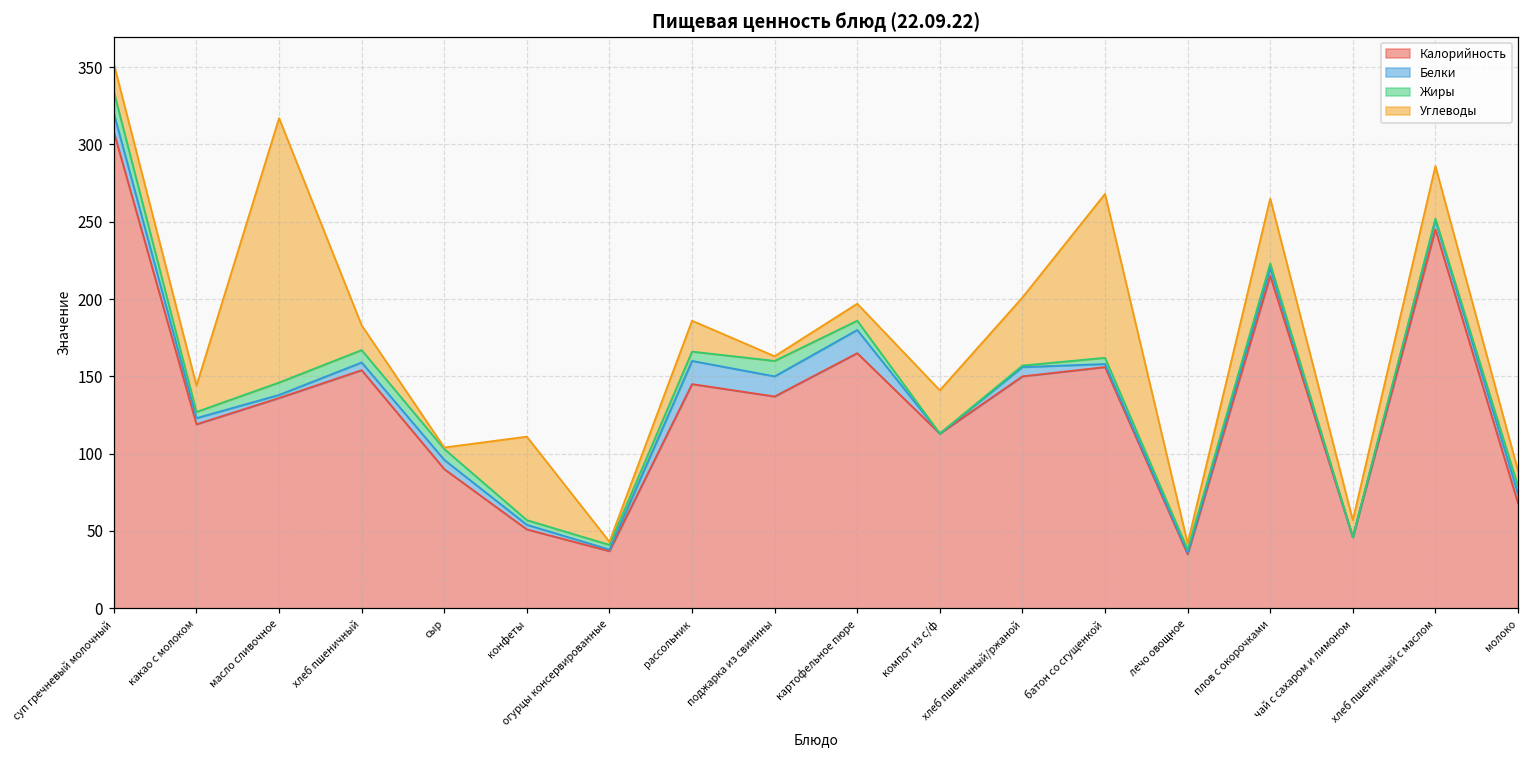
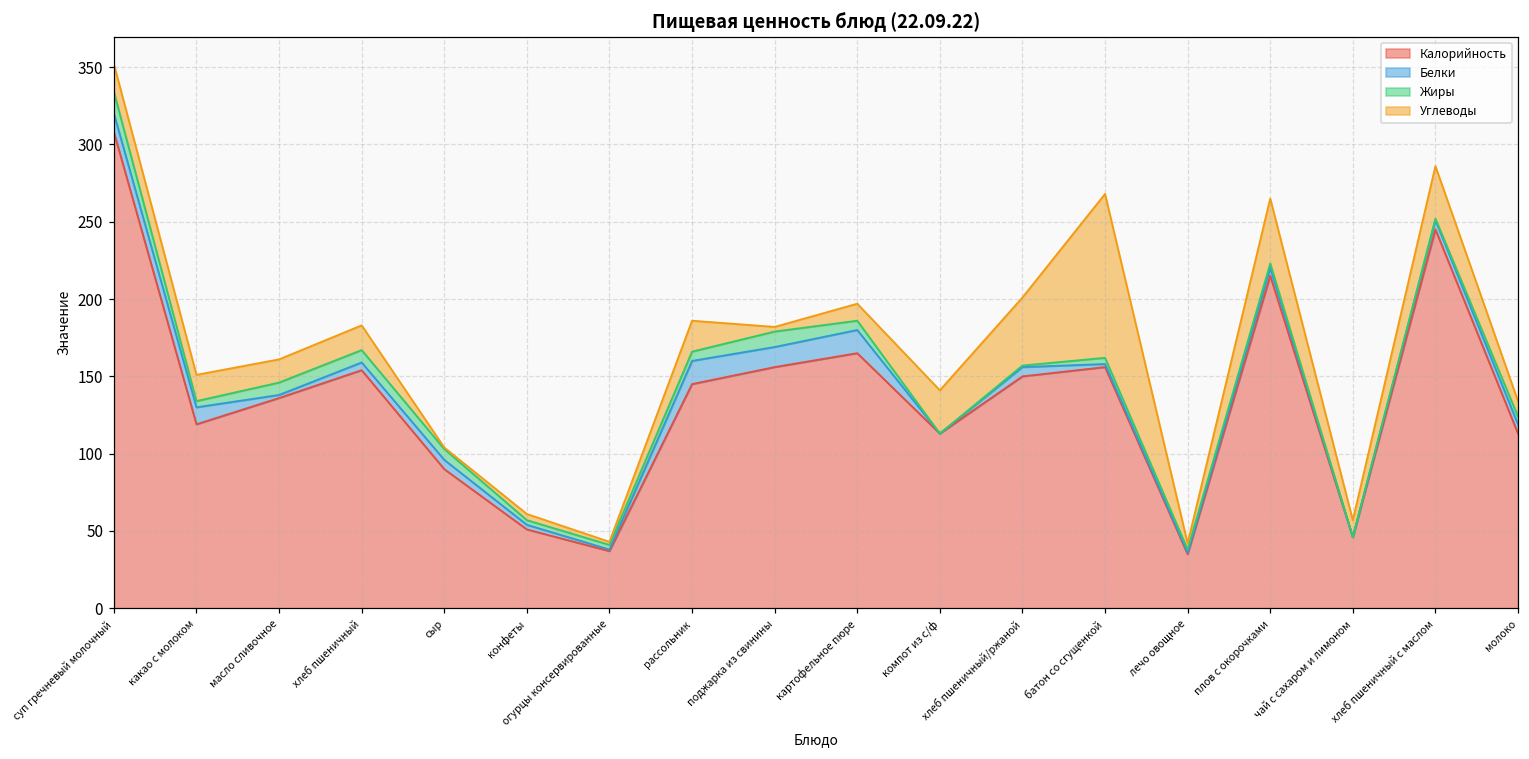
Белки, какао с молоком: 4 -> 11
Углеводы, масло сливочное: 171 -> 15
Углеводы, конфеты: 54 -> 4
Калорийность, поджарка из свинины: 137 -> 156
Калорийность, молоко: 68 -> 113
